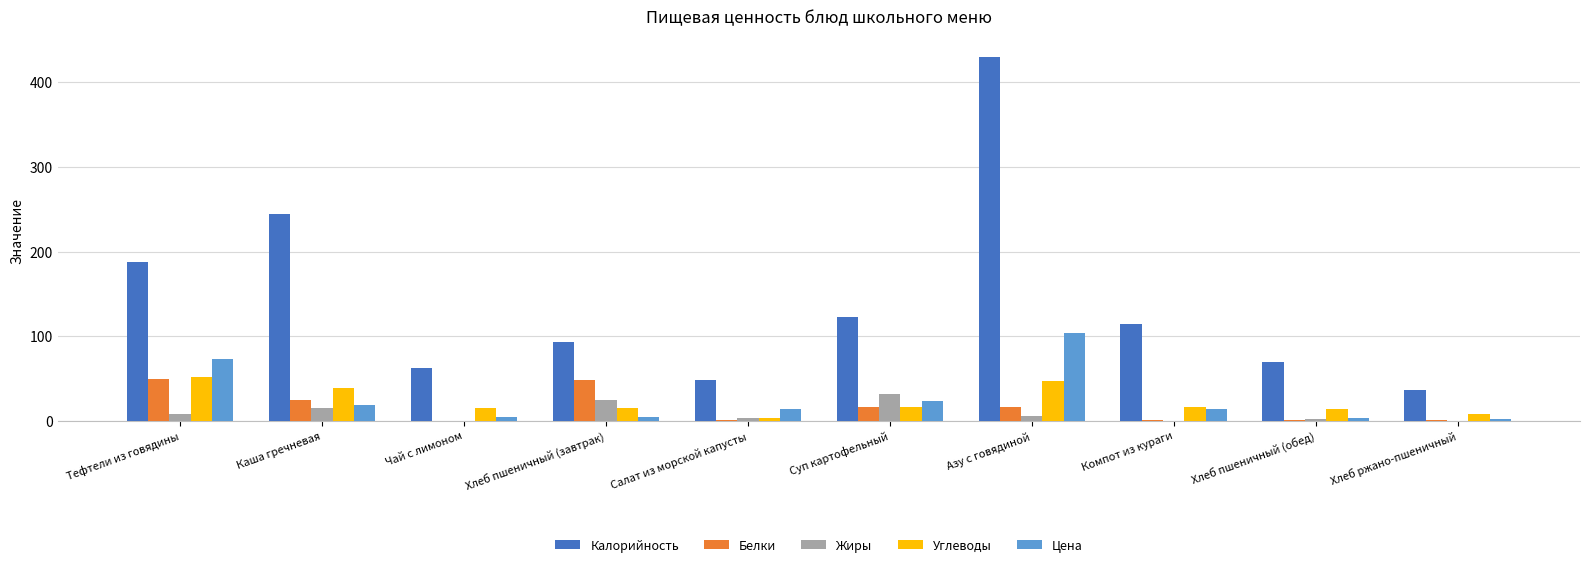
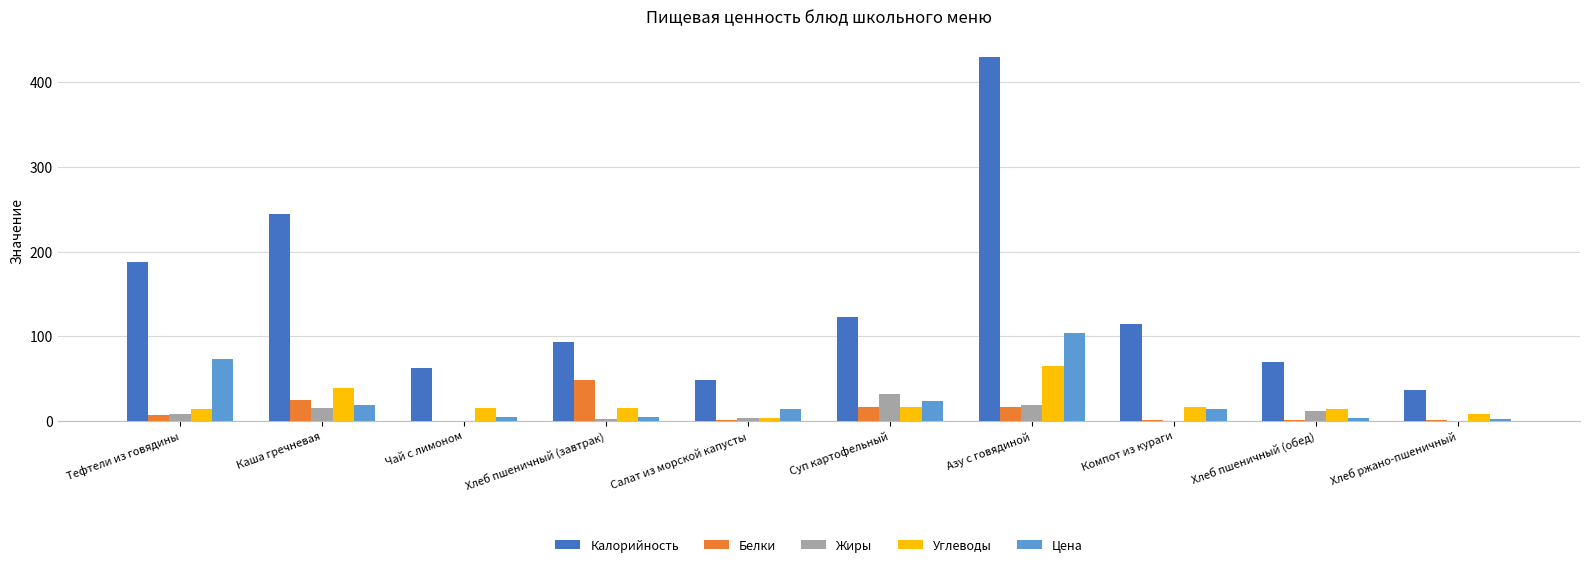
Белки, Тефтели из говядины: 50 -> 10
Углеводы, Тефтели из говядины: 50 -> 10
Жиры, Хлеб пшеничный (завтрак): 20 -> 0
Жиры, Азу с говядиной: 10 -> 20
Углеводы, Азу с говядиной: 50 -> 60
Жиры, Хлеб пшеничный (обед): 0 -> 10
